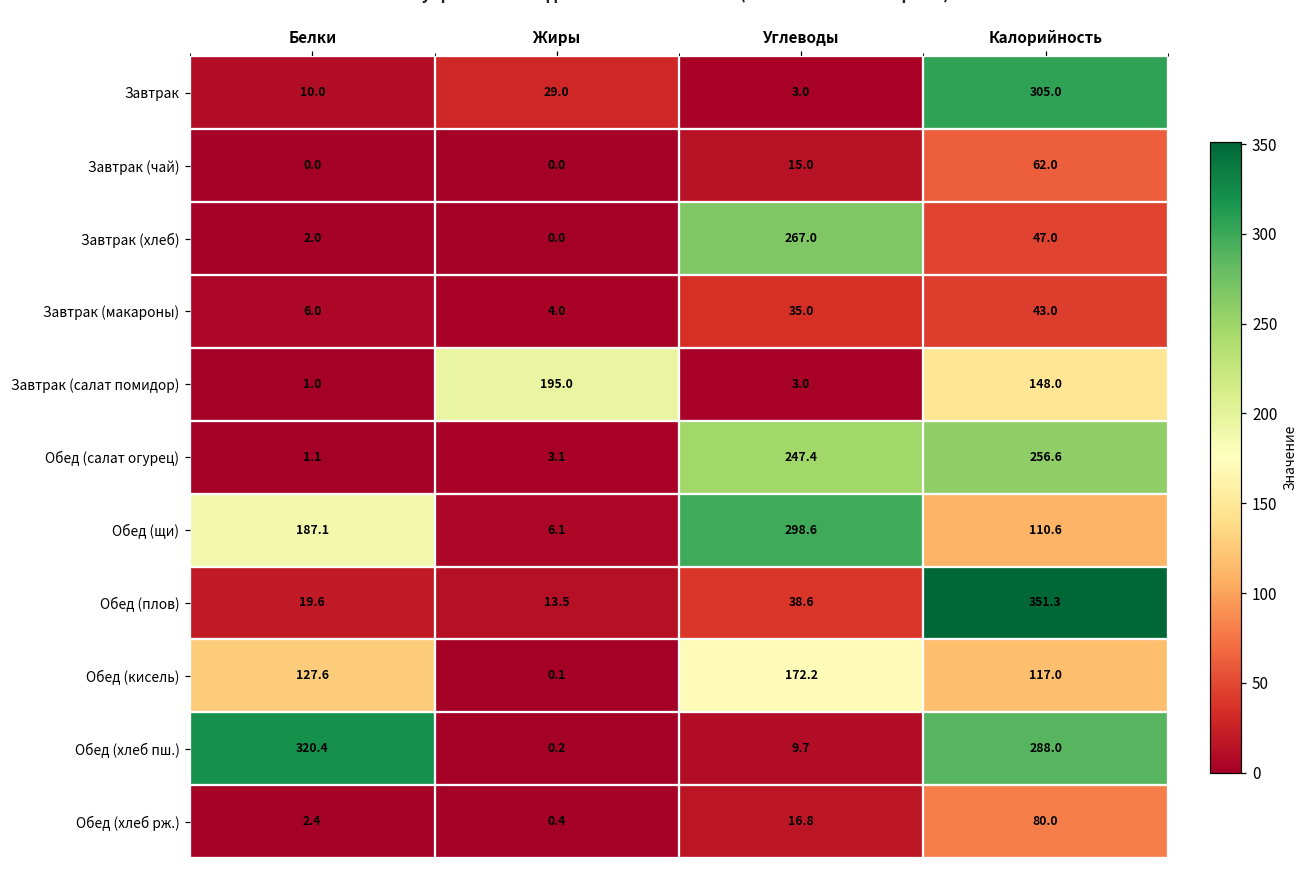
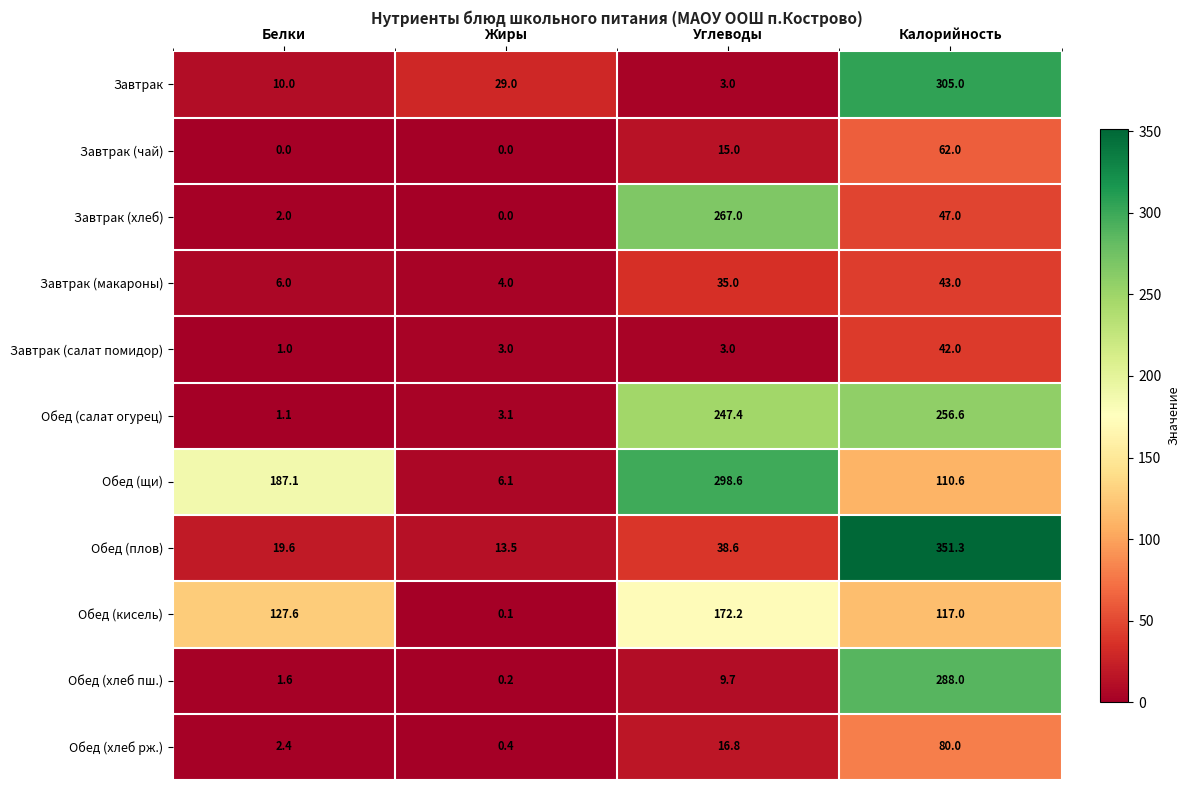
Завтрак (салат помидор), Жиры: 195.0 -> 3.0
Завтрак (салат помидор), Калорийность: 148.0 -> 42.0
Обед (хлеб пш.), Белки: 320.4 -> 1.6
